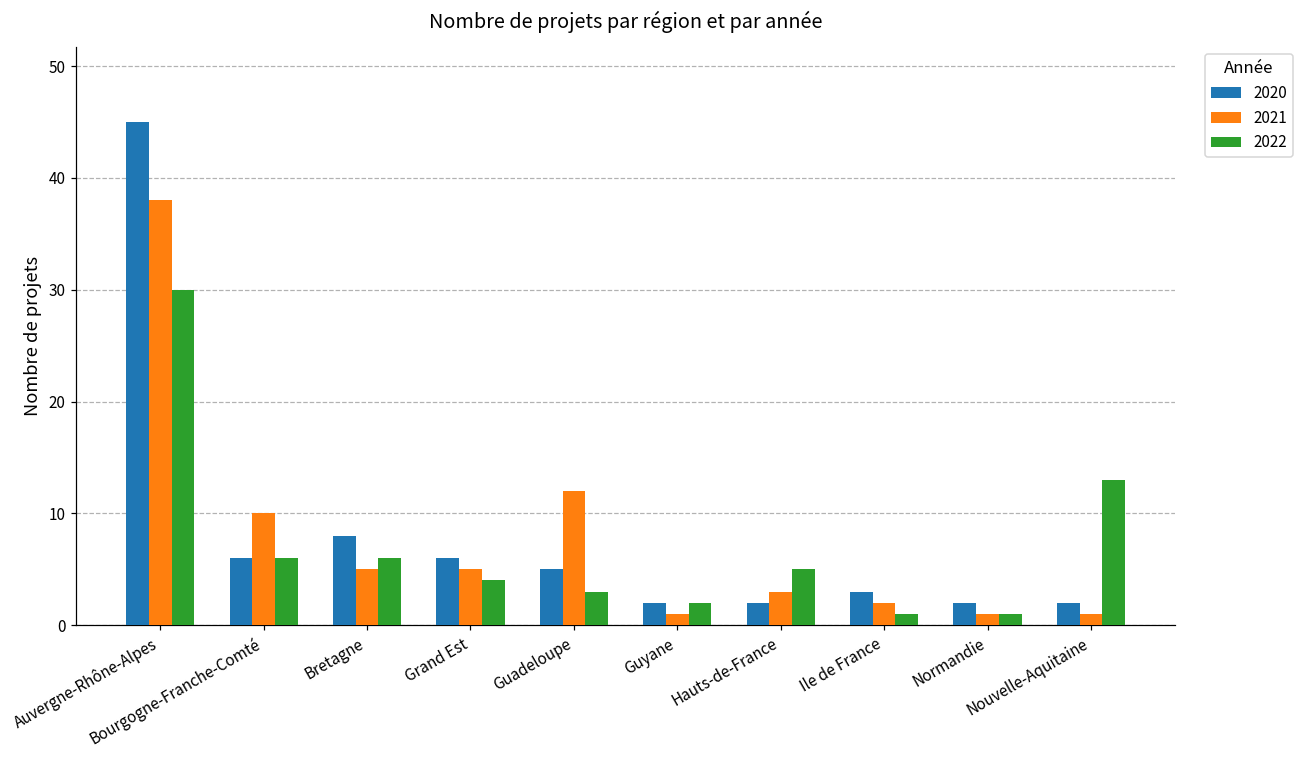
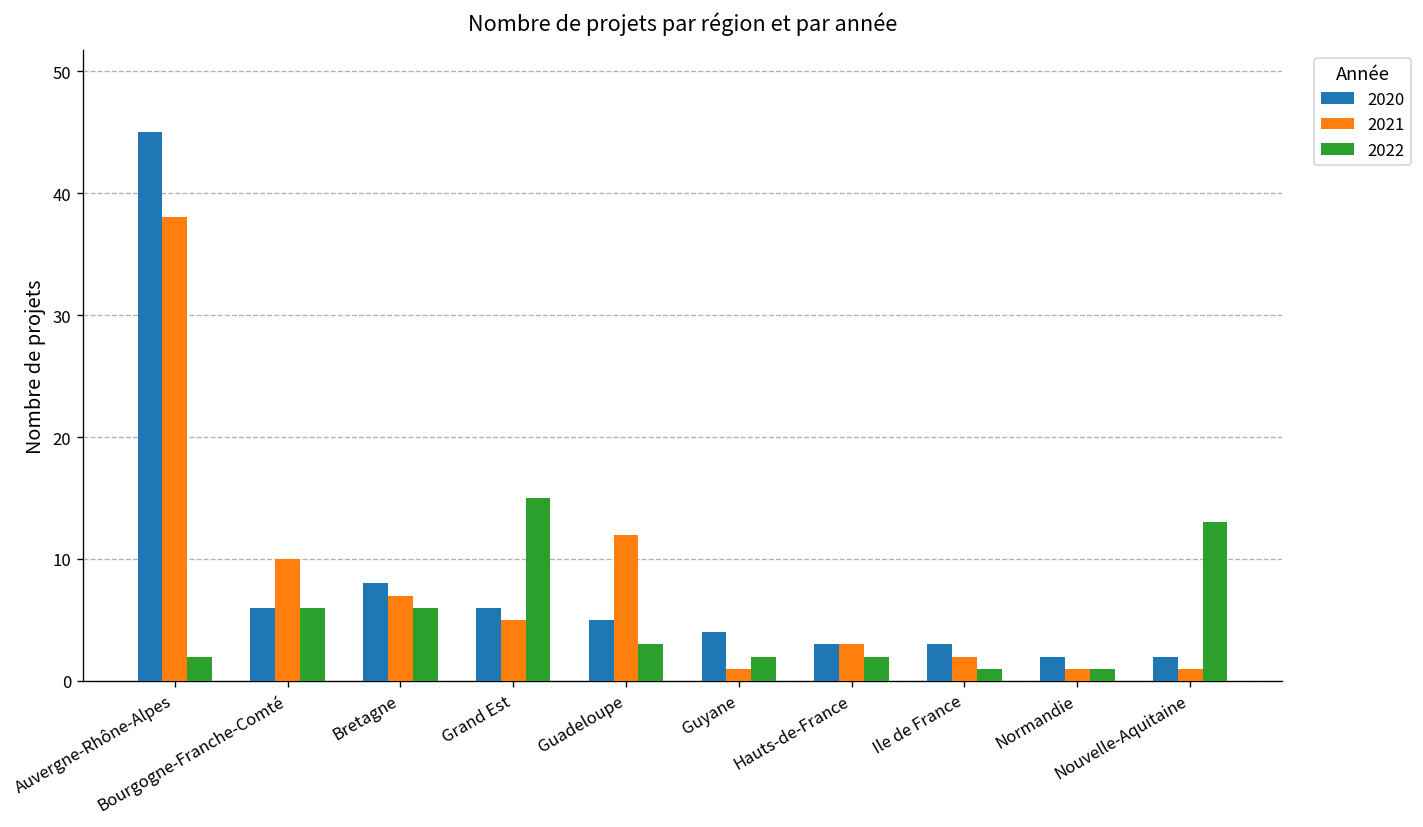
2022, Auvergne-Rhône-Alpes: 30 -> 2
2021, Bretagne: 5 -> 7
2022, Grand Est: 4 -> 15
2020, Guyane: 2 -> 4
2020, Hauts-de-France: 2 -> 3
2022, Hauts-de-France: 5 -> 2
